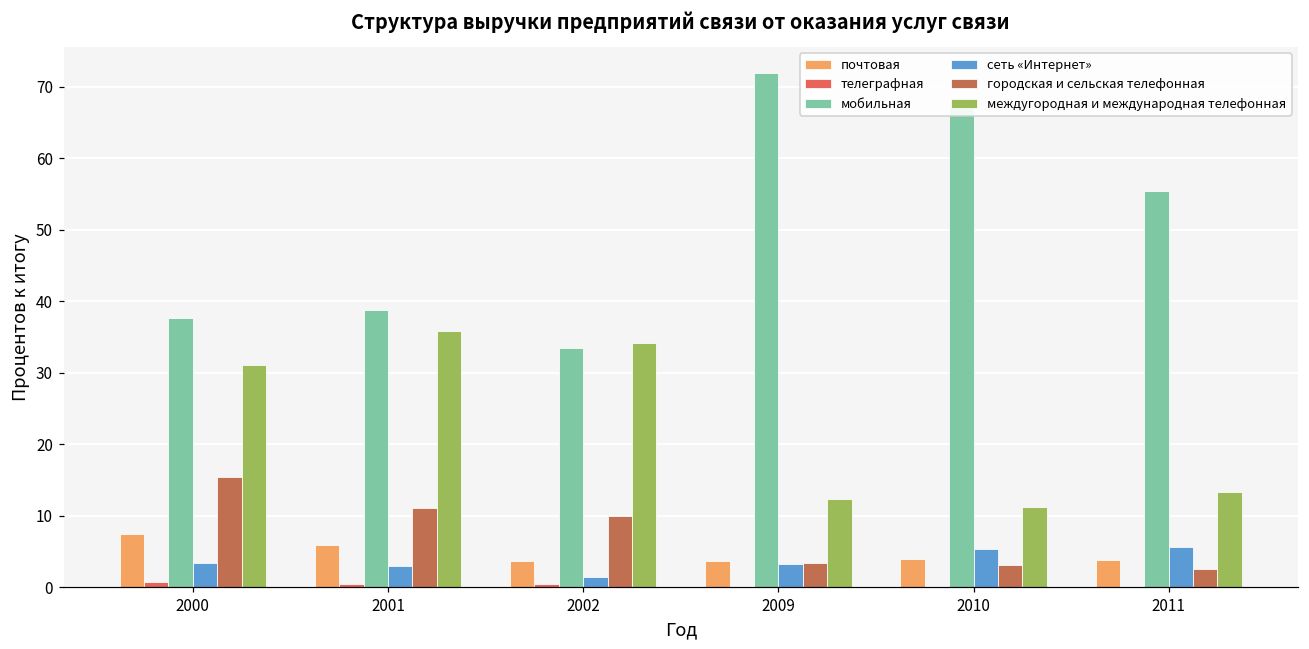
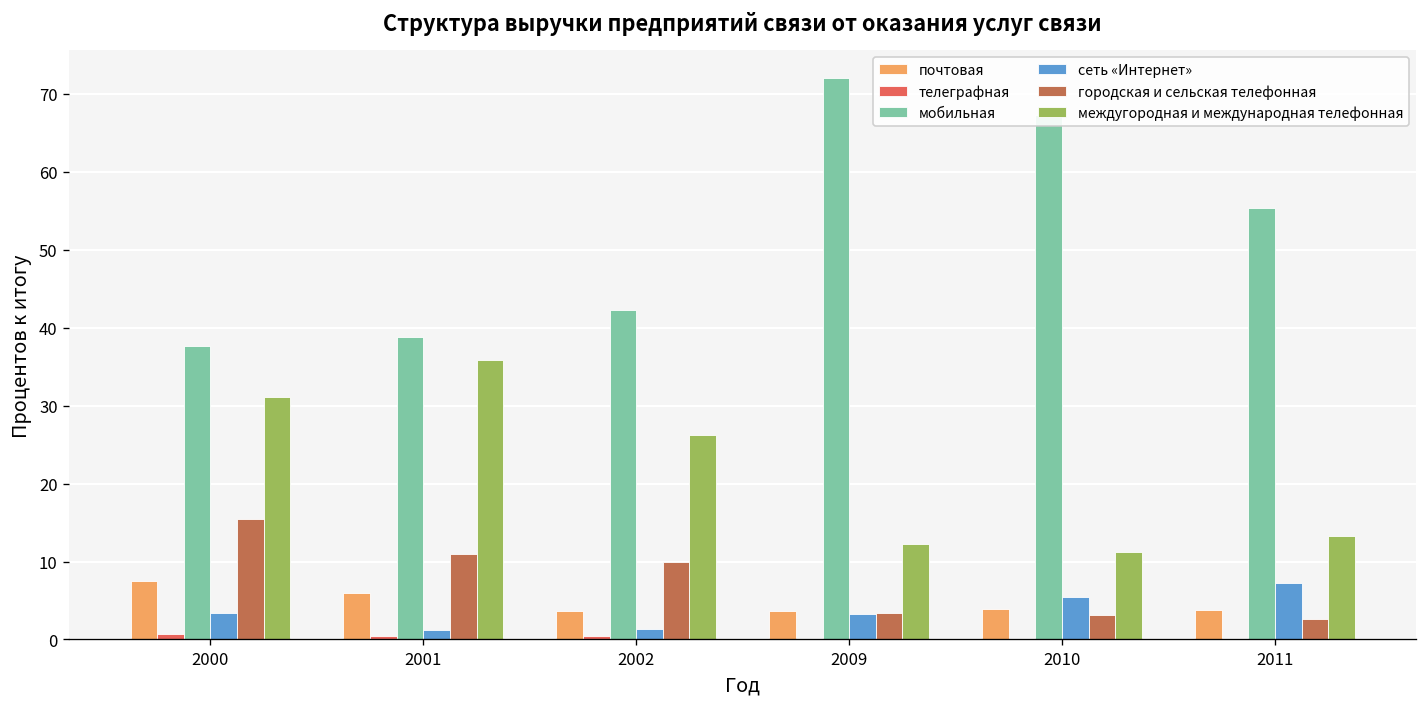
сеть «Интернет», 2001: 3 -> 1
мобильная, 2002: 34 -> 42
междугородная и международная телефонная, 2002: 34 -> 26
сеть «Интернет», 2011: 6 -> 7
